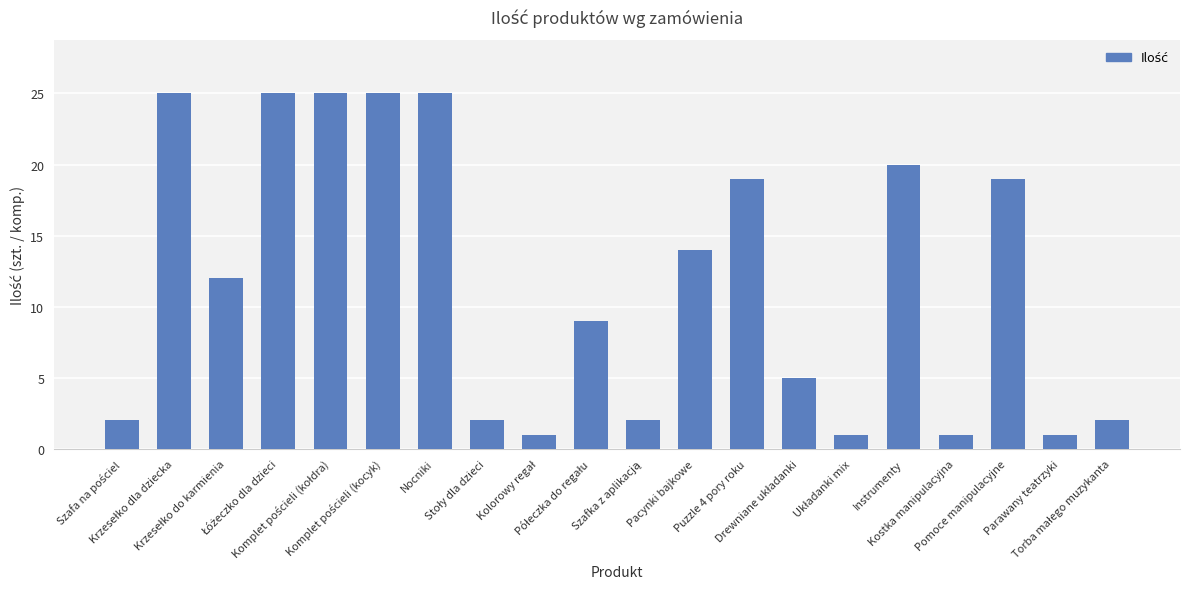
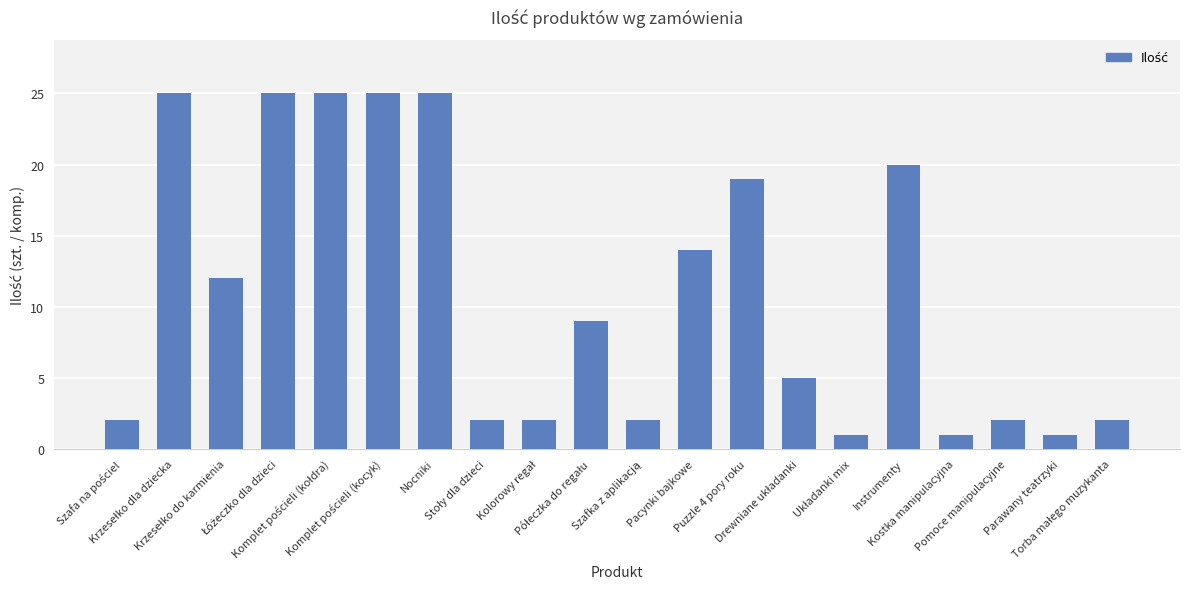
Kolorowy regał: 1 -> 2
Pomoce manipulacyjne: 19 -> 2
